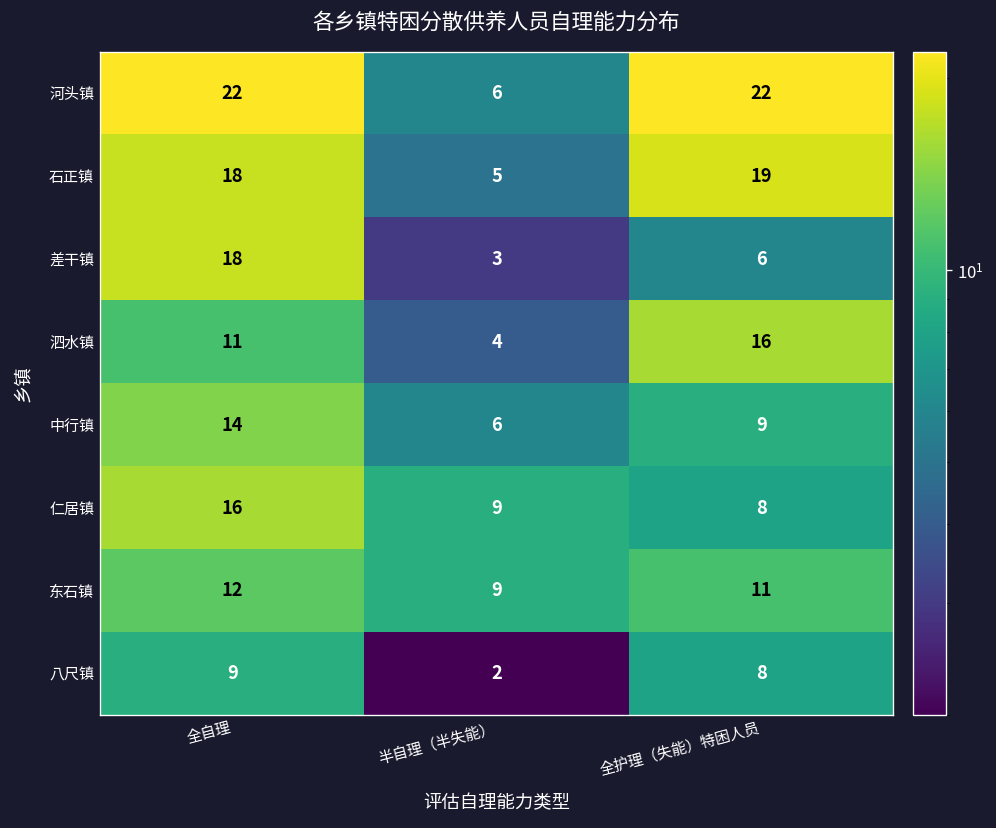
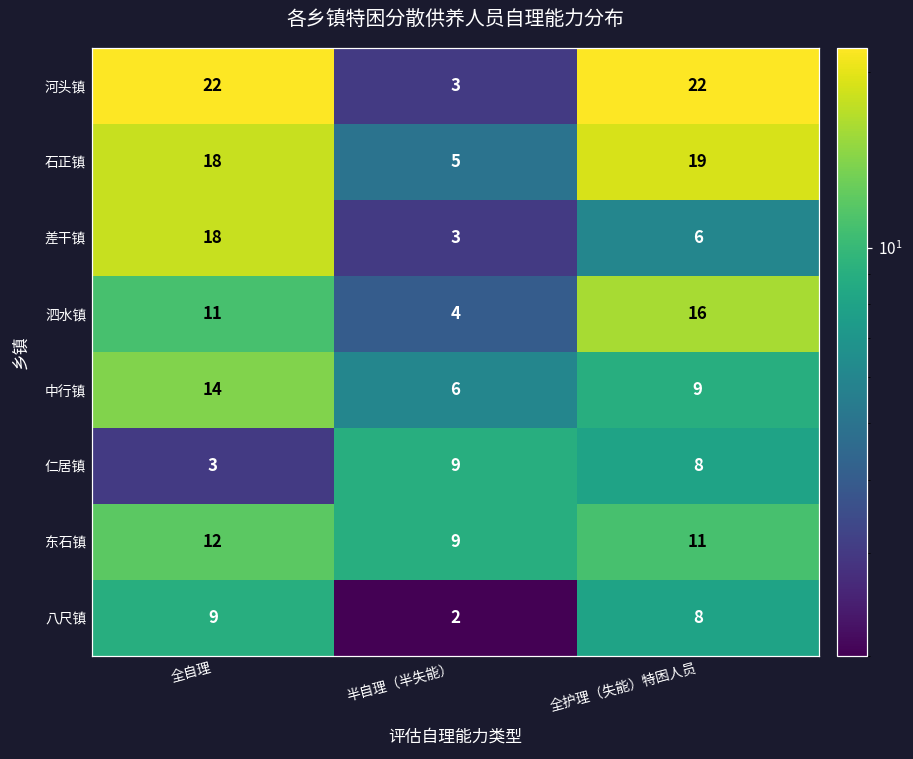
河头镇, 半自理（半失能）: 6 -> 3
仁居镇, 全自理: 16 -> 3
